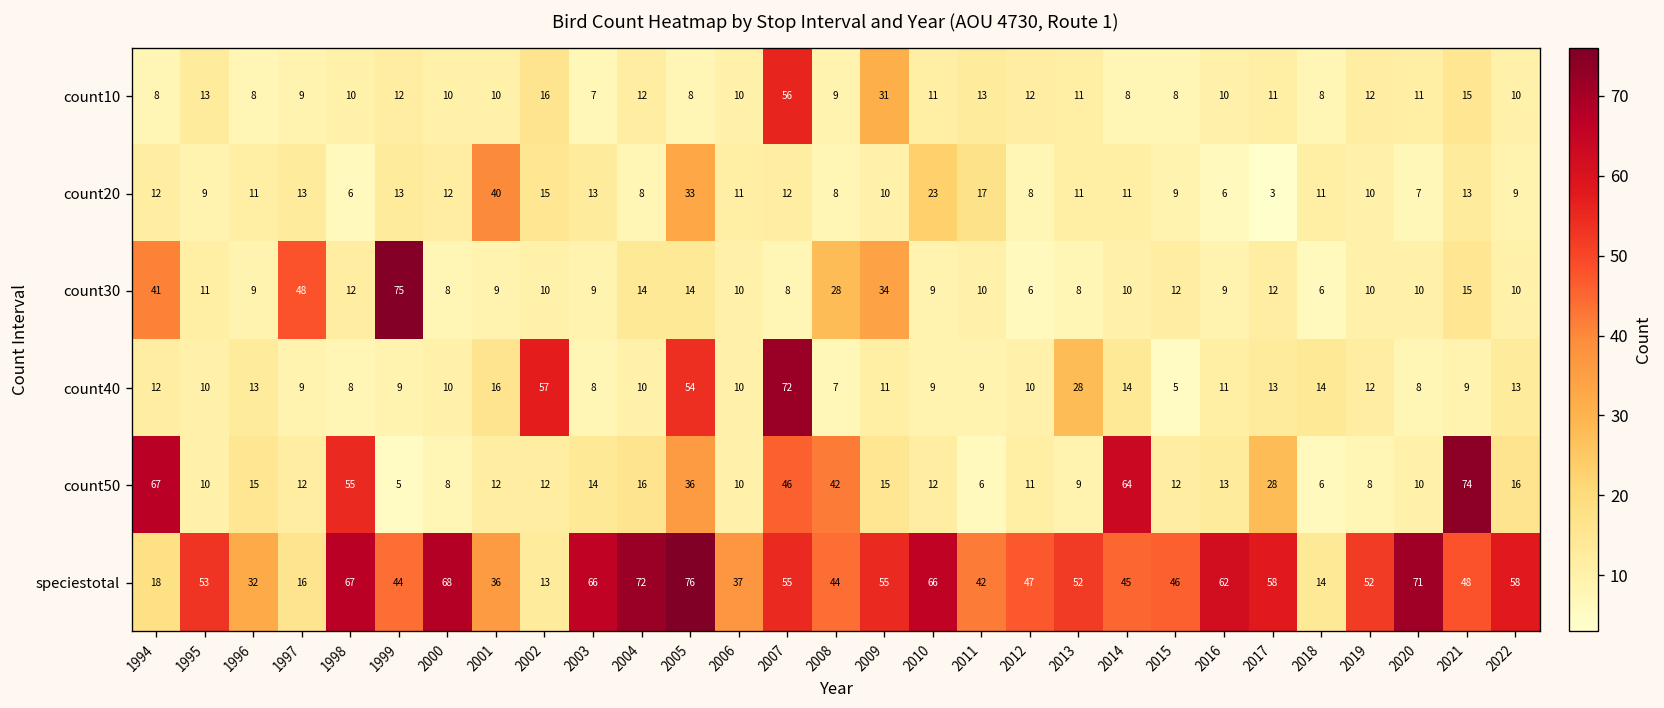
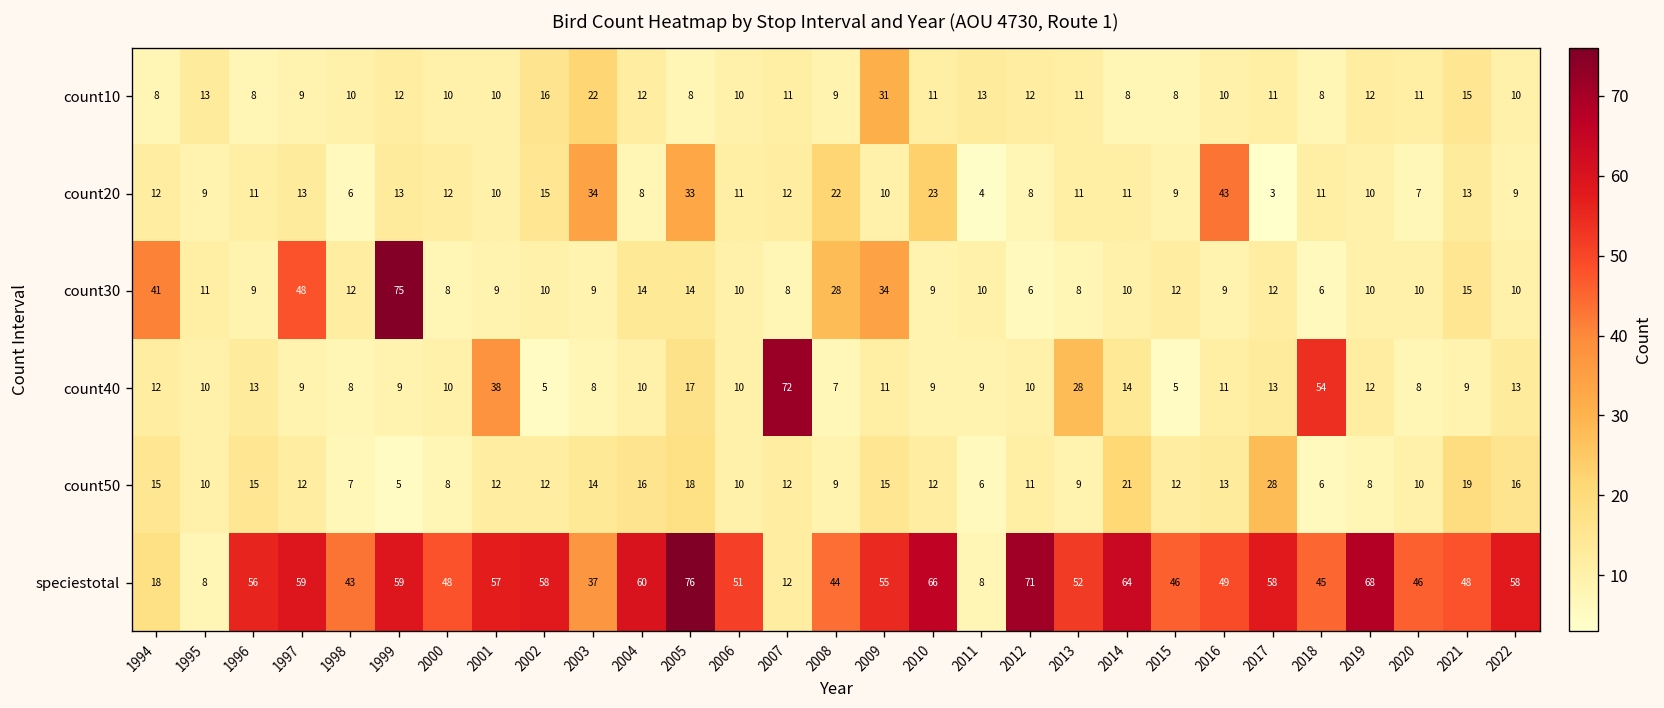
count10, 2003: 7 -> 22
count10, 2007: 56 -> 11
count20, 2001: 40 -> 10
count20, 2003: 13 -> 34
count20, 2008: 8 -> 22
count20, 2011: 17 -> 4
count20, 2016: 6 -> 43
count40, 2001: 16 -> 38
count40, 2002: 57 -> 5
count40, 2005: 54 -> 17
count40, 2018: 14 -> 54
count50, 1994: 67 -> 15
count50, 1998: 55 -> 7
count50, 2005: 36 -> 18
count50, 2007: 46 -> 12
count50, 2008: 42 -> 9
count50, 2014: 64 -> 21
count50, 2021: 74 -> 19
speciestotal, 1995: 53 -> 8
speciestotal, 1996: 32 -> 56
speciestotal, 1997: 16 -> 59
speciestotal, 1998: 67 -> 43
speciestotal, 1999: 44 -> 59
speciestotal, 2000: 68 -> 48
speciestotal, 2001: 36 -> 57
speciestotal, 2002: 13 -> 58
speciestotal, 2003: 66 -> 37
speciestotal, 2004: 72 -> 60
speciestotal, 2006: 37 -> 51
speciestotal, 2007: 55 -> 12
speciestotal, 2011: 42 -> 8
speciestotal, 2012: 47 -> 71
speciestotal, 2014: 45 -> 64
speciestotal, 2016: 62 -> 49
speciestotal, 2018: 14 -> 45
speciestotal, 2019: 52 -> 68
speciestotal, 2020: 71 -> 46
